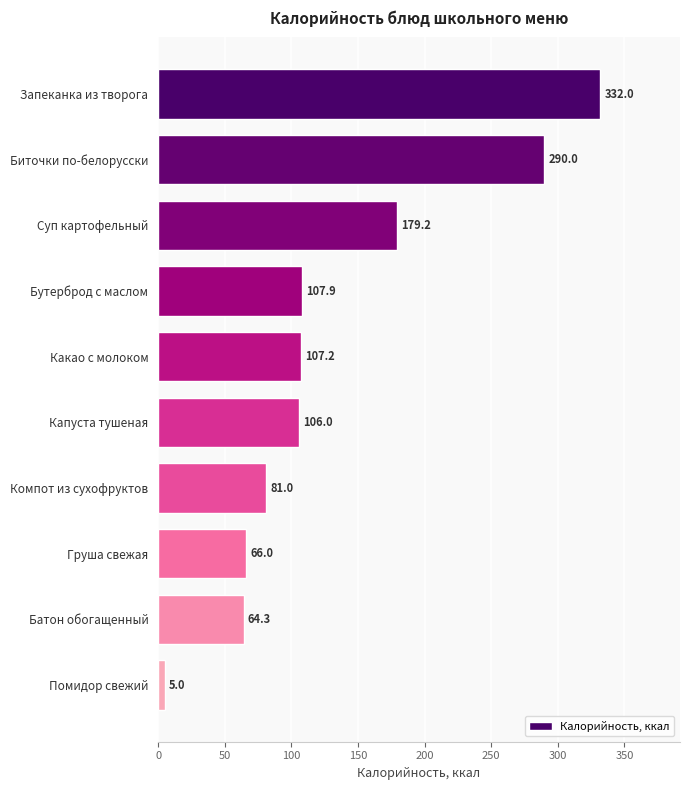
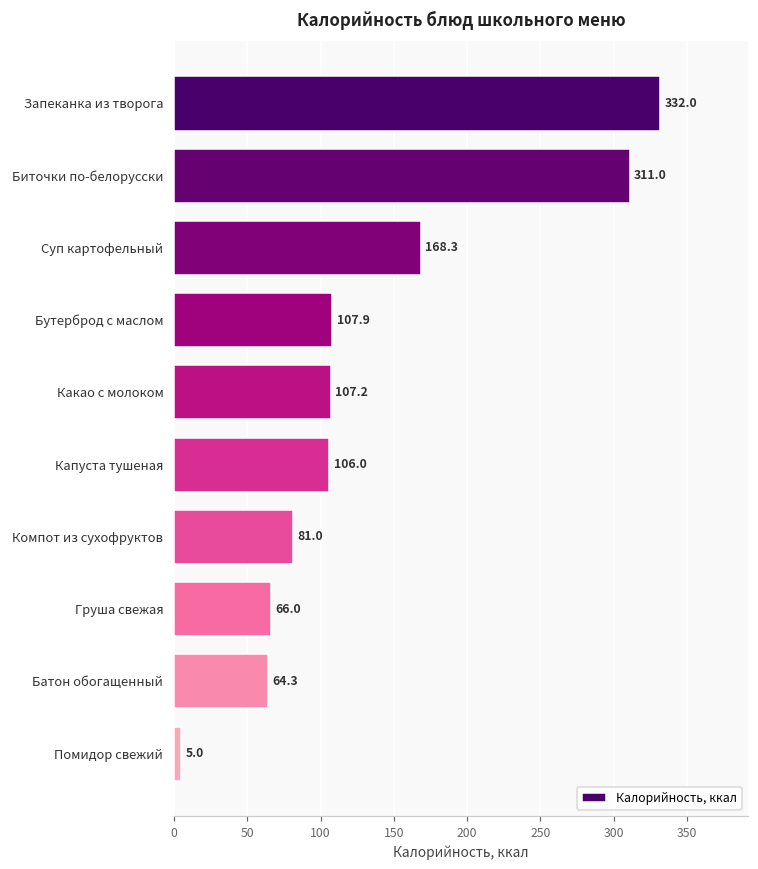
Биточки по-белорусски: 290.0 -> 311.0
Суп картофельный: 179.2 -> 168.3
